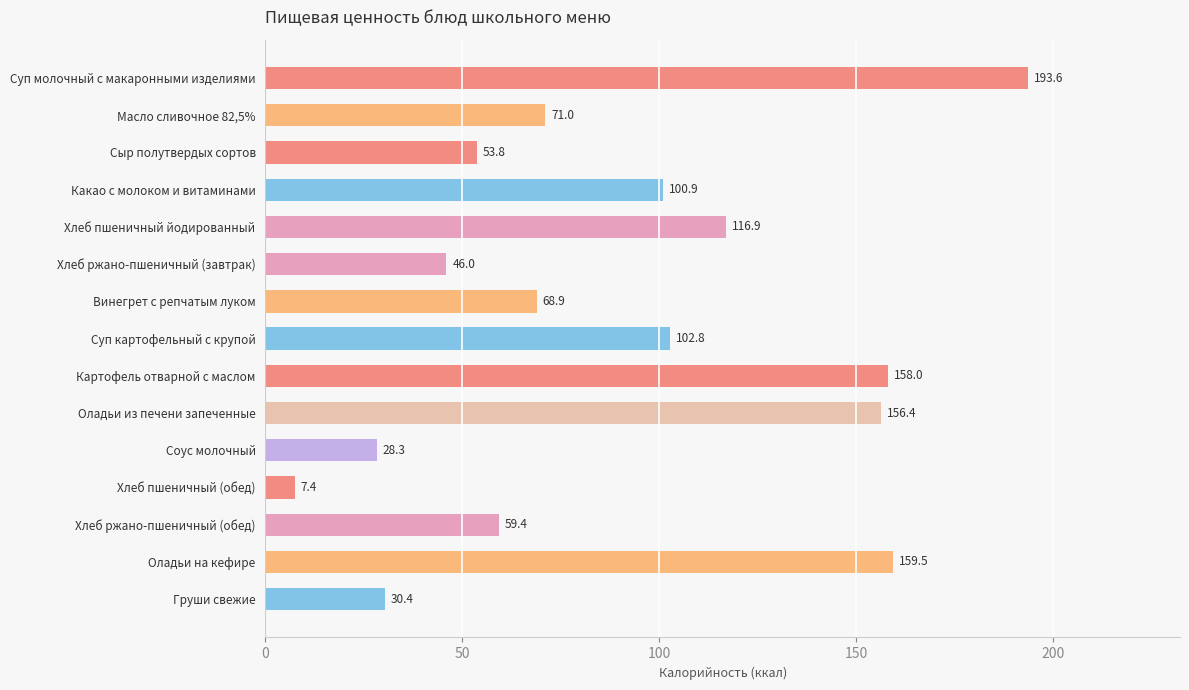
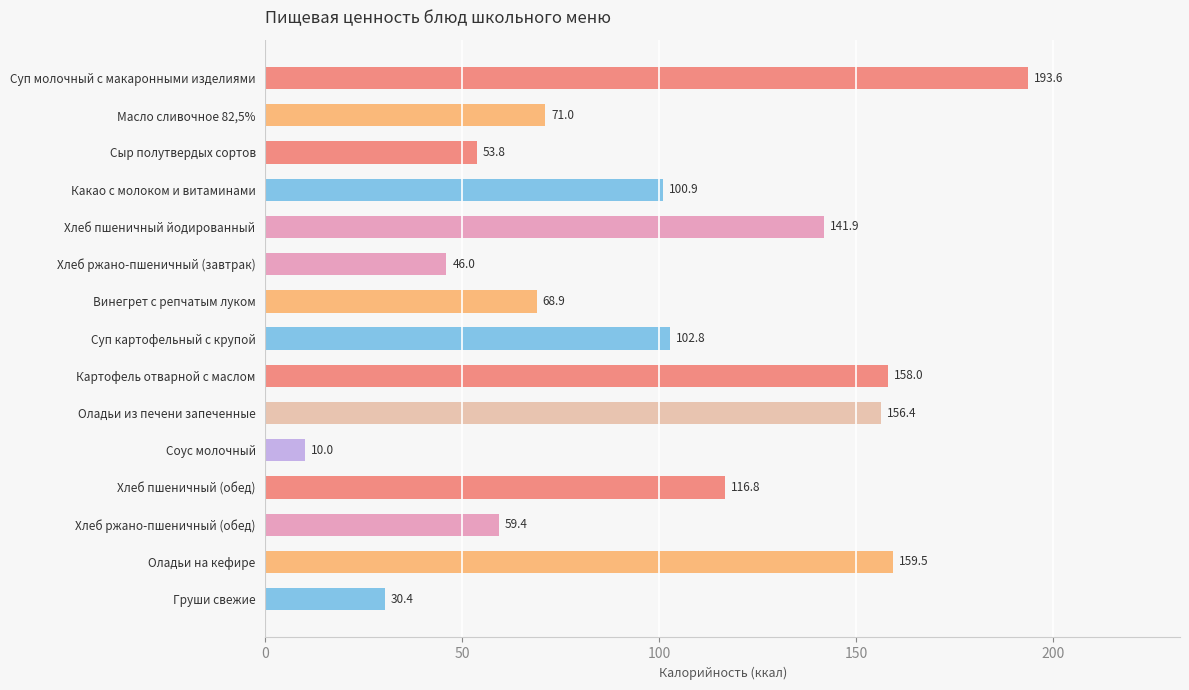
Хлеб пшеничный йодированный: 116.9 -> 141.9
Соус молочный: 28.3 -> 10.0
Хлеб пшеничный (обед): 7.4 -> 116.8
